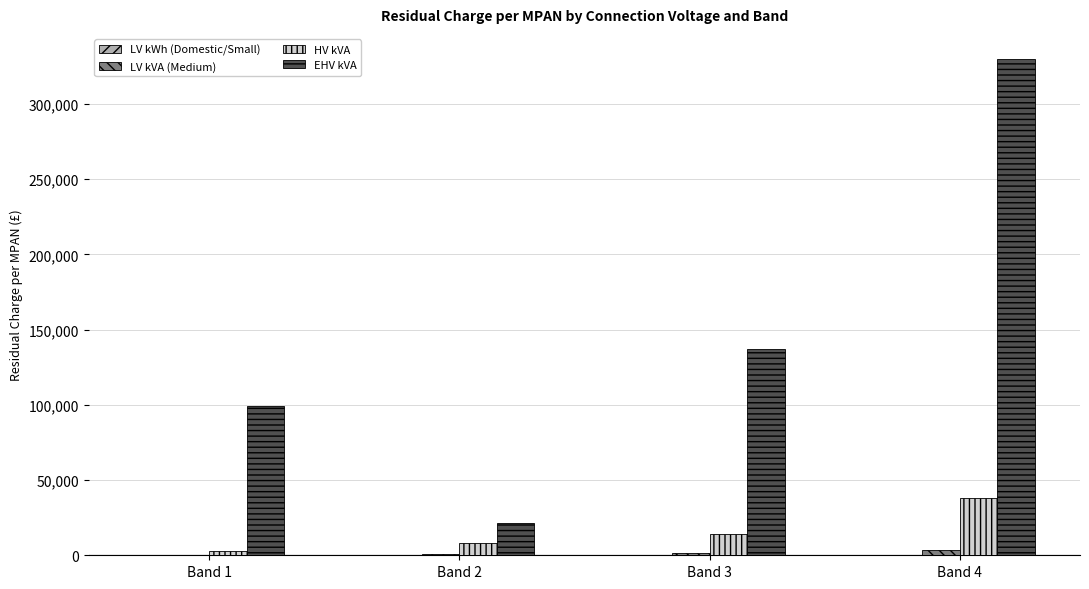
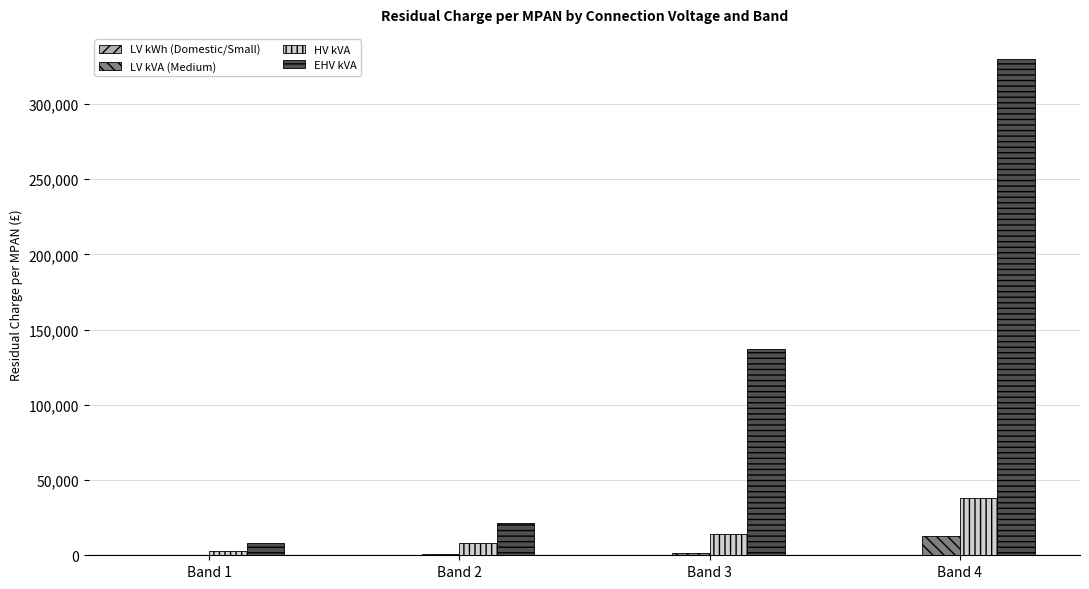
EHV kVA, Band 1: 99,000 -> 8,000
LV kVA (Medium), Band 4: 3,000 -> 13,000
